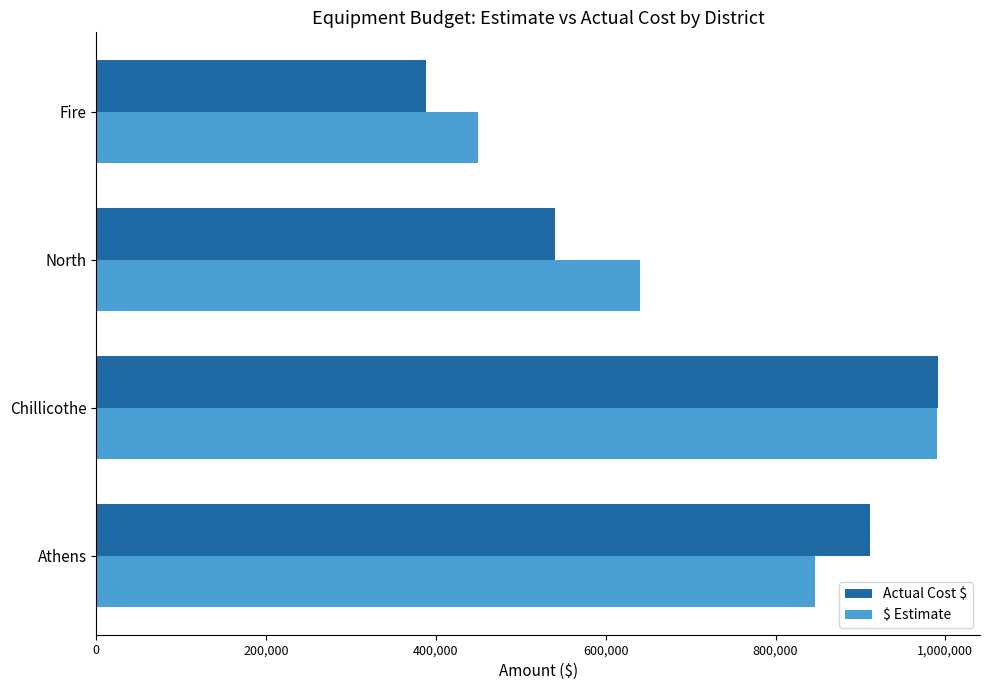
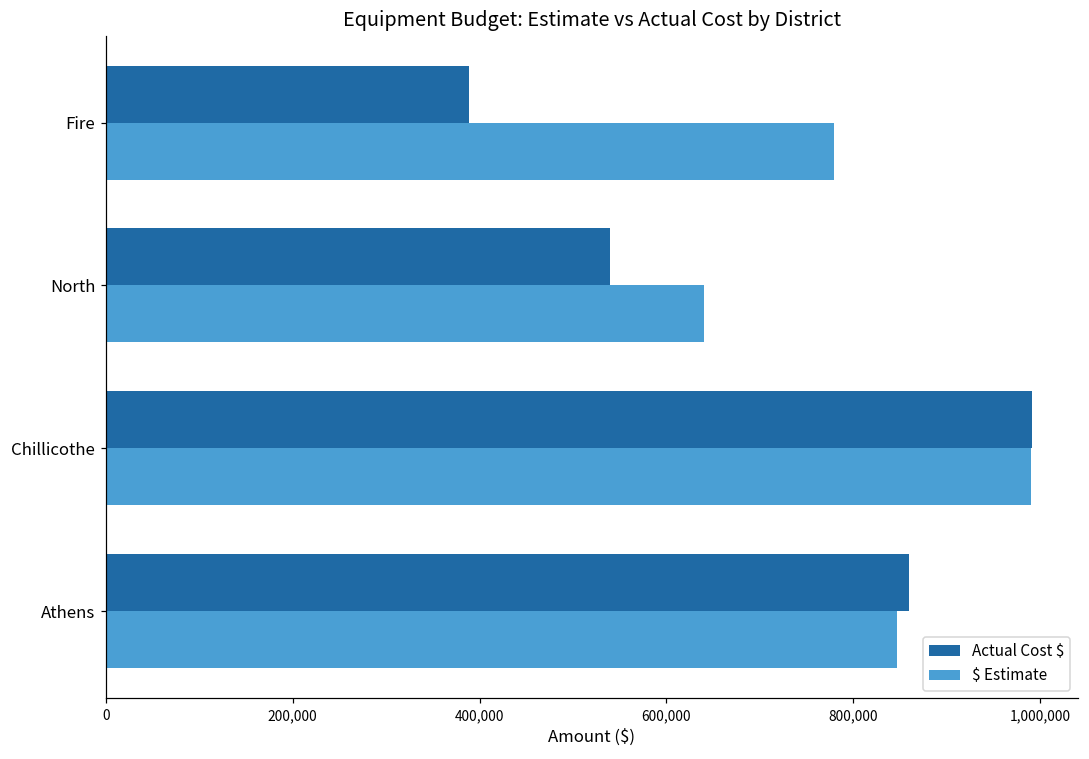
$ Estimate, Fire: 450,000 -> 780,000
Actual Cost $, Athens: 910,000 -> 860,000
